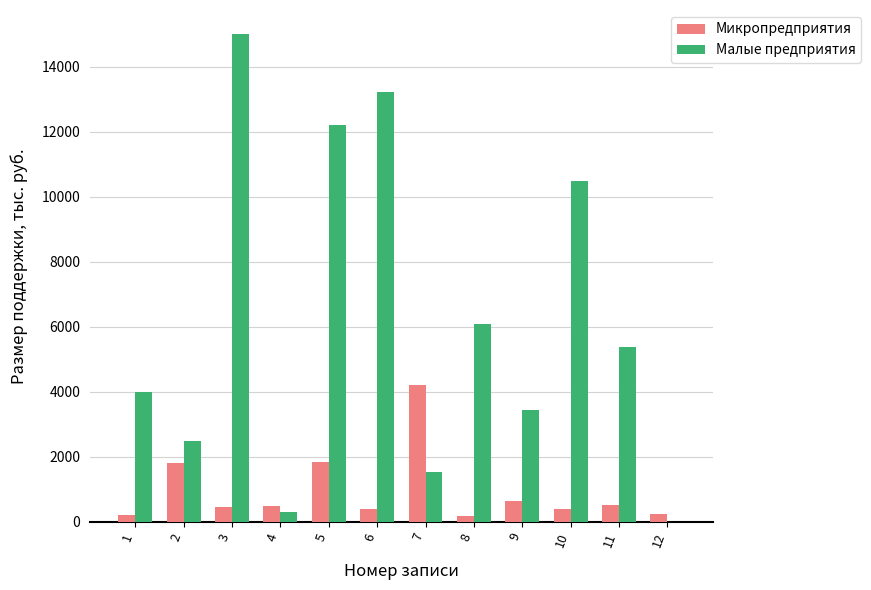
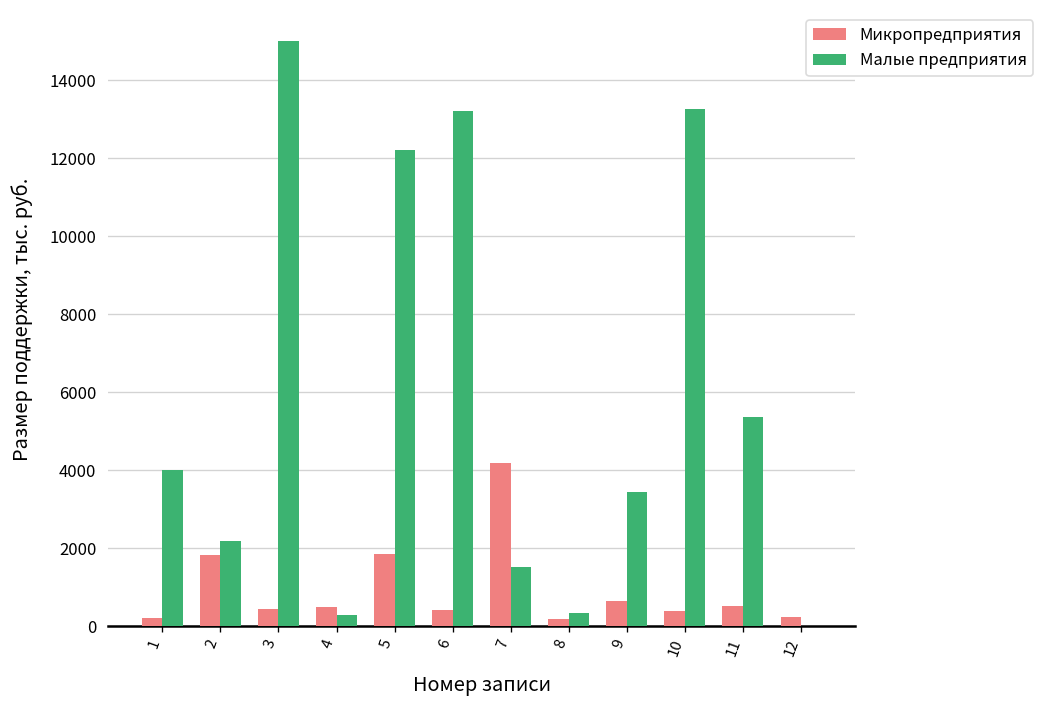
Малые предприятия, 2: 2500 -> 2200
Малые предприятия, 8: 6100 -> 300
Малые предприятия, 10: 10500 -> 13300
